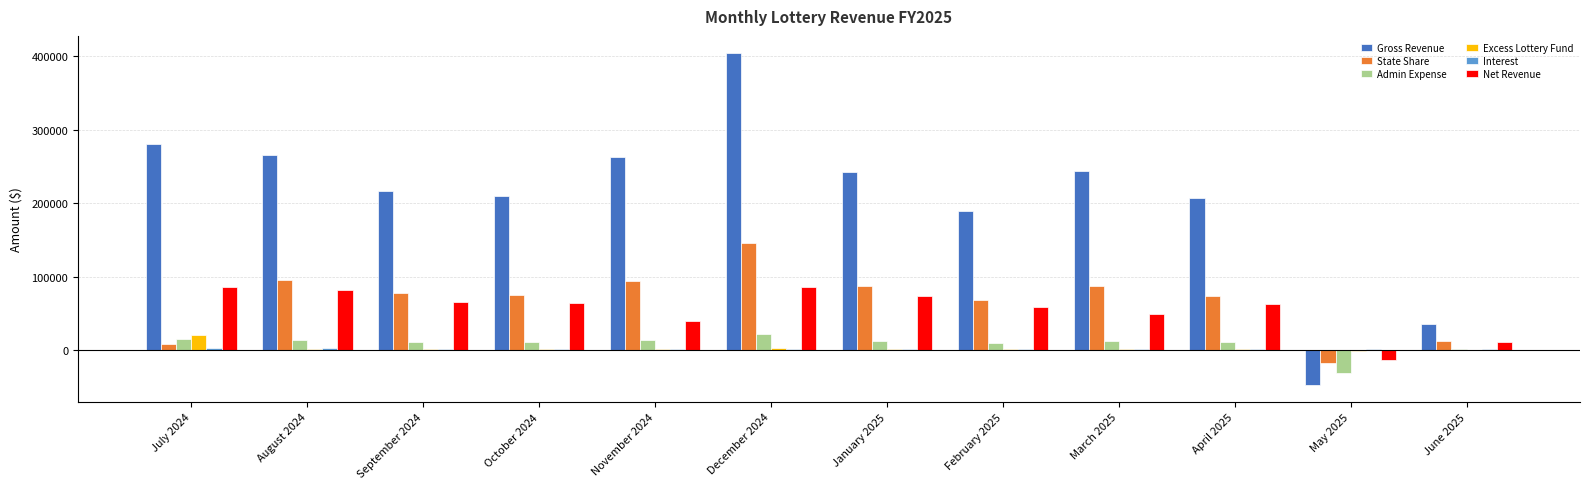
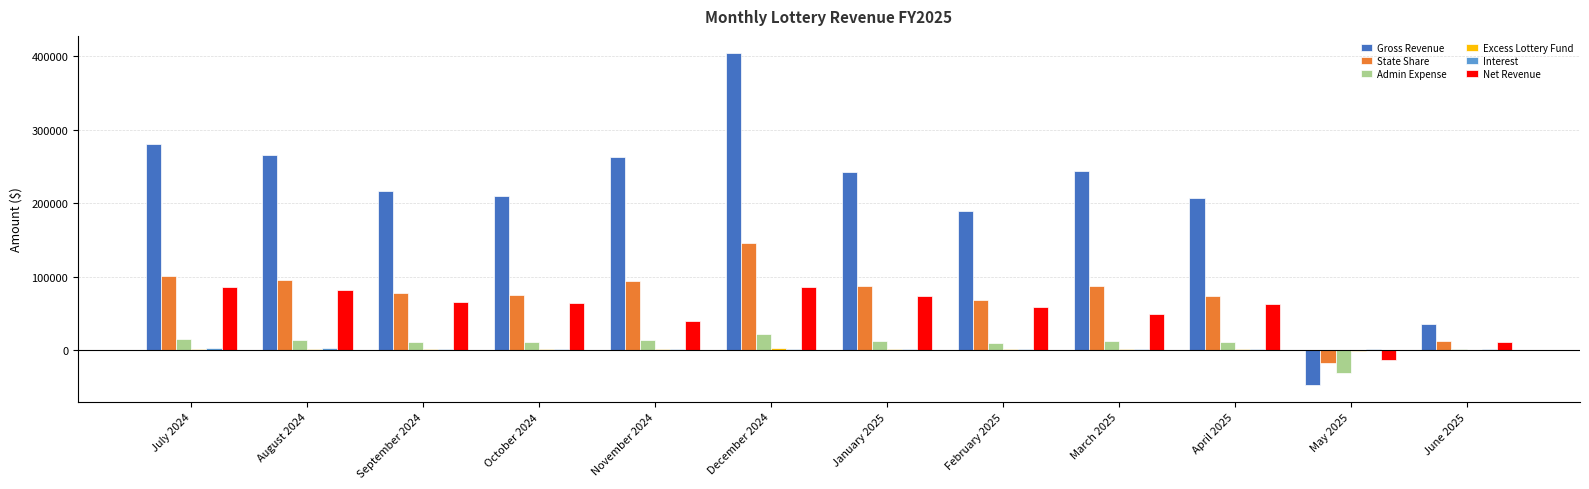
State Share, July 2024: 10000 -> 100000
Excess Lottery Fund, July 2024: 20000 -> 0
